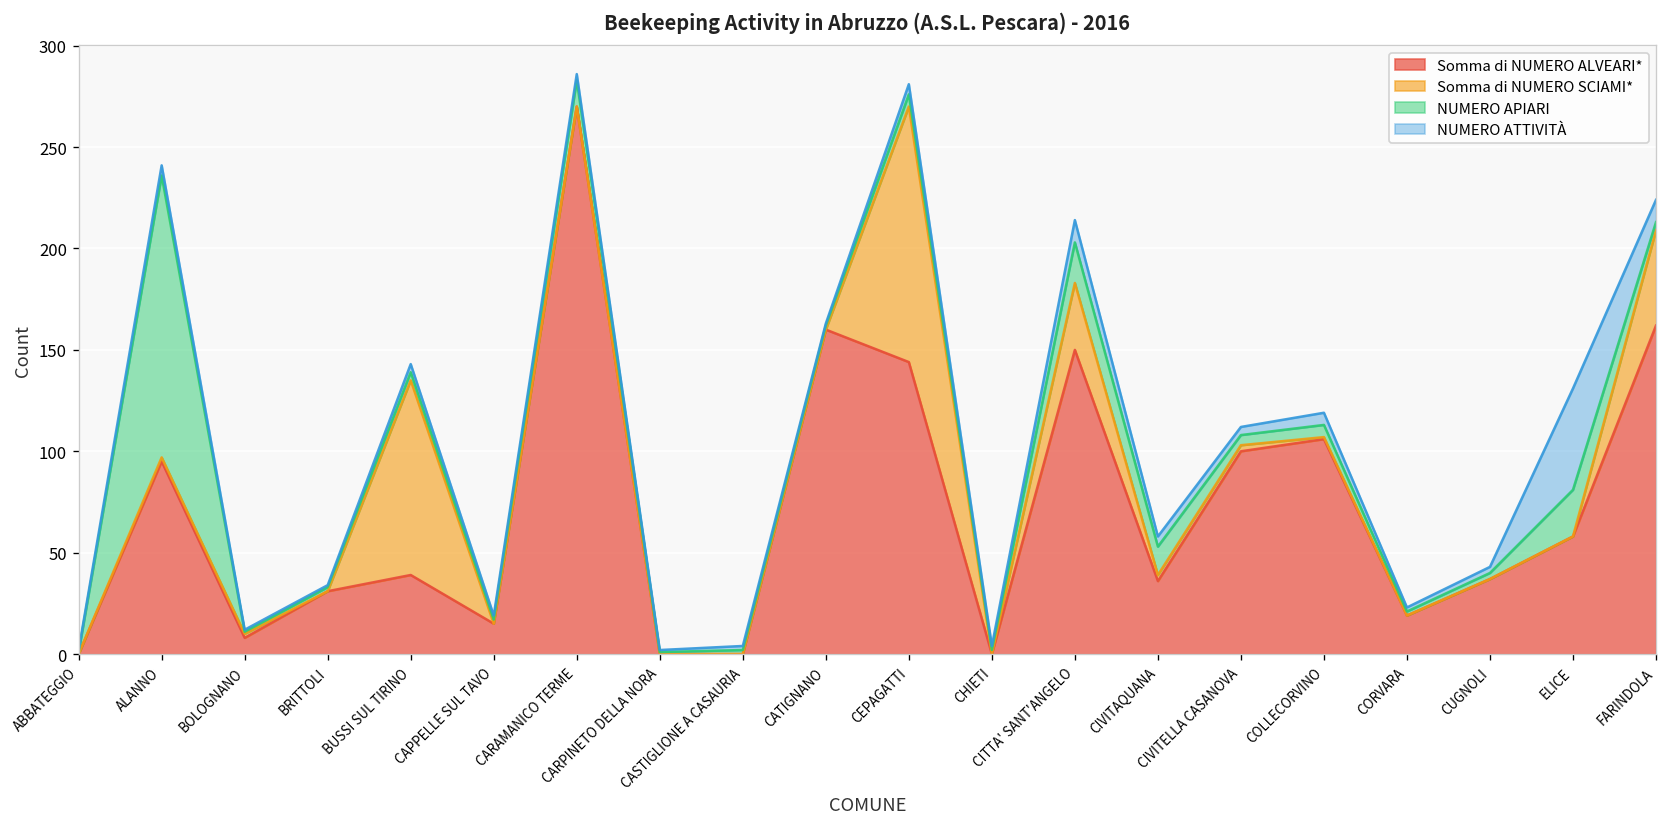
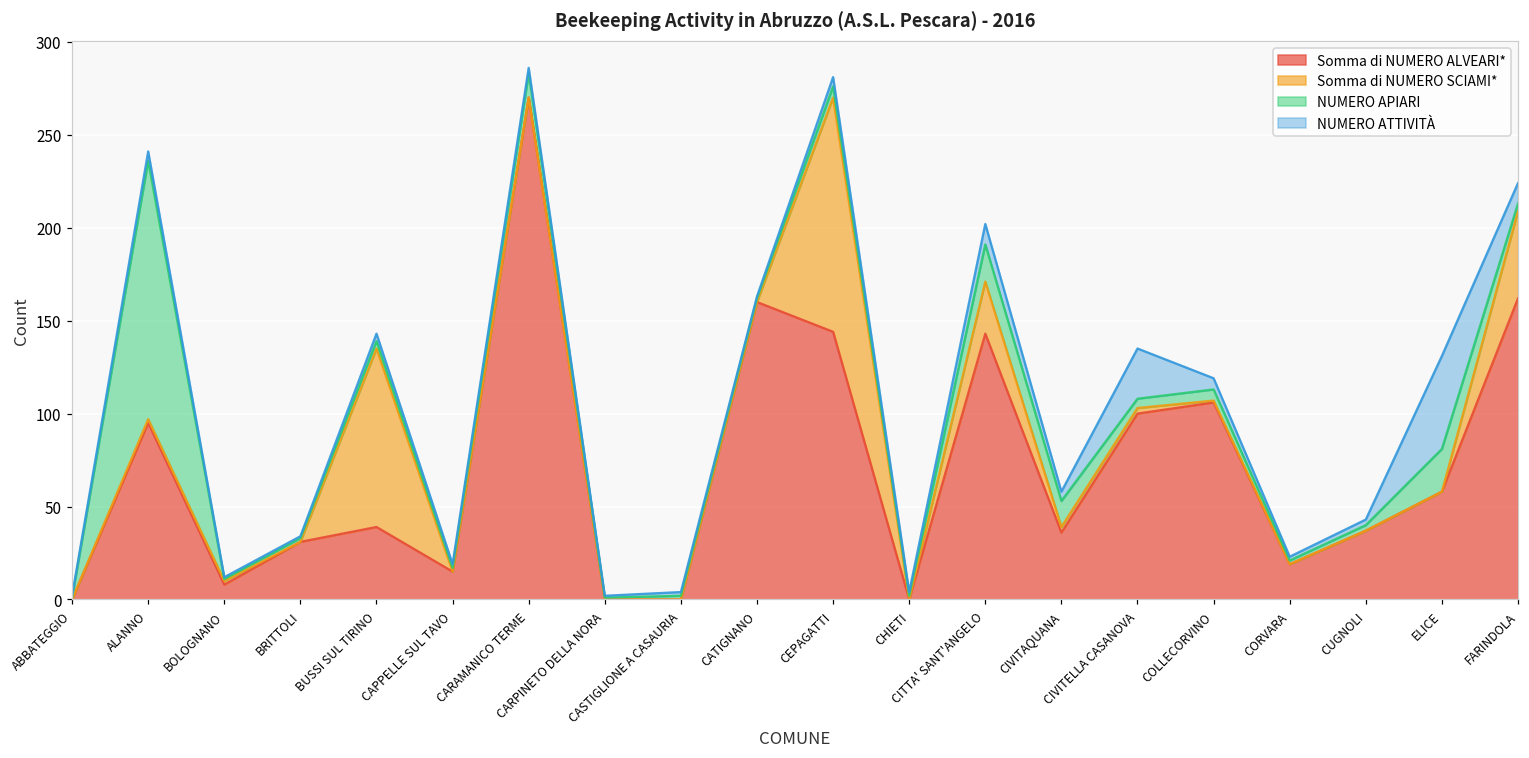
Somma di NUMERO ALVEARI*, CITTA' SANT'ANGELO: 150 -> 143
Somma di NUMERO SCIAMI*, CITTA' SANT'ANGELO: 33 -> 28
NUMERO ATTIVITÀ, CIVITELLA CASANOVA: 4 -> 27
